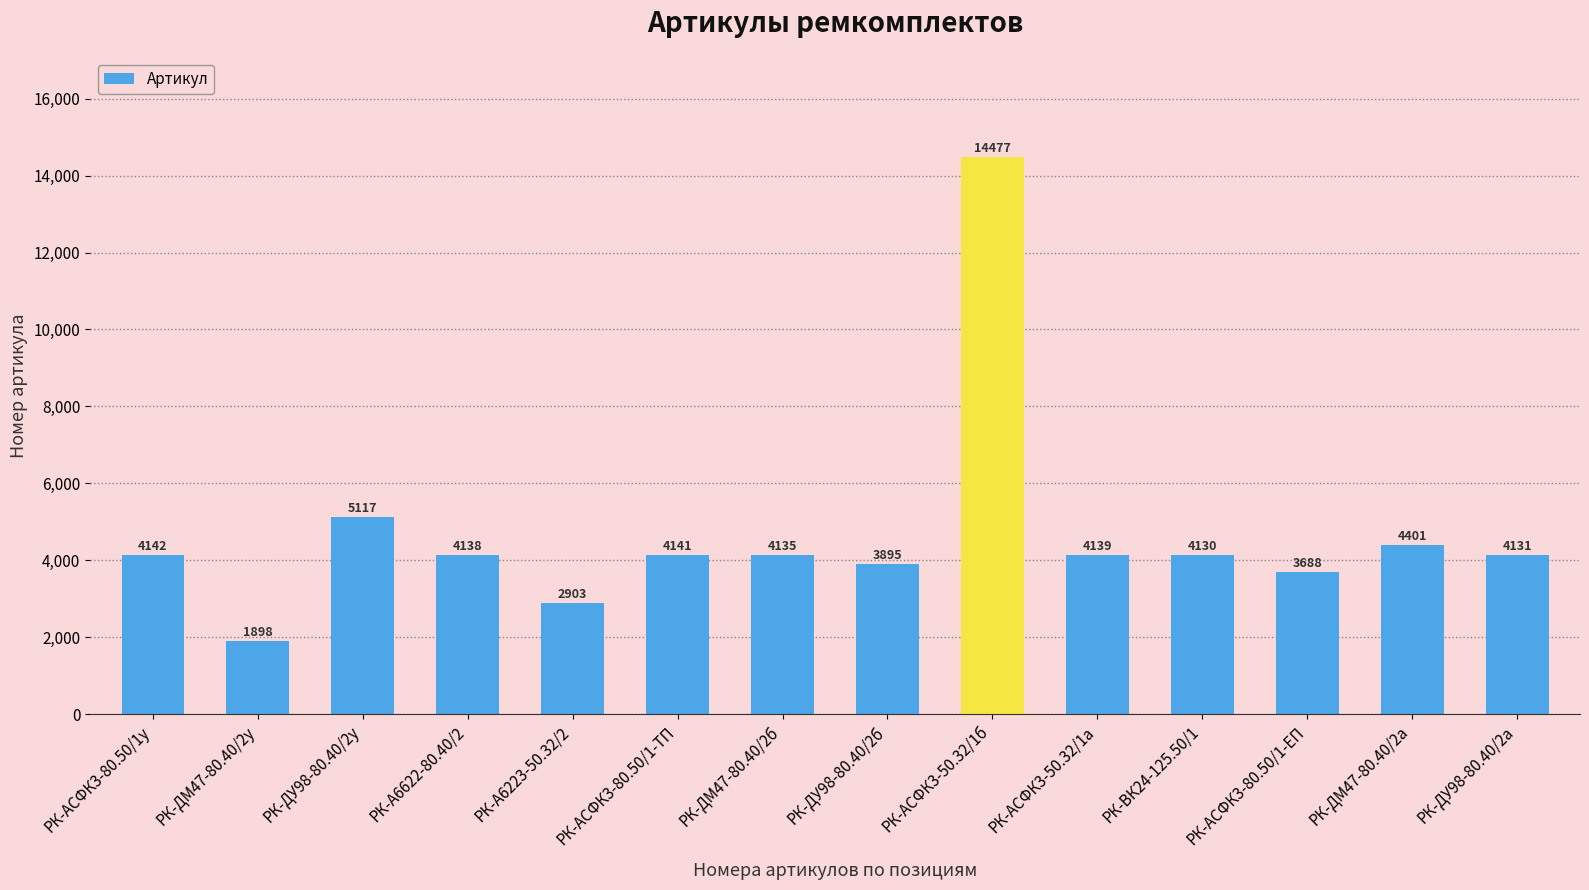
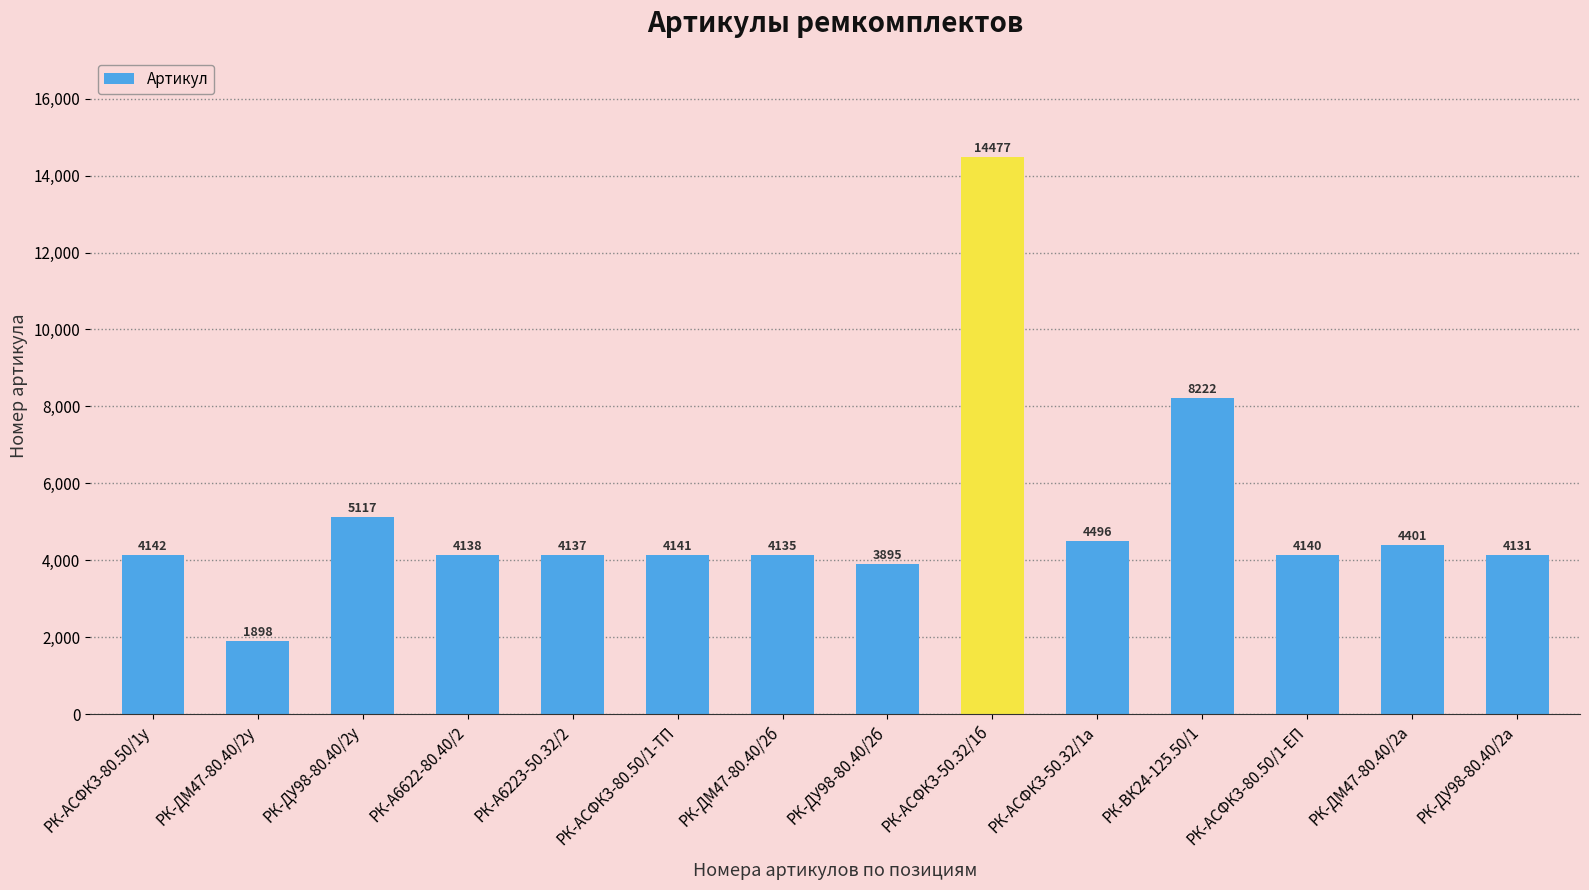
РК-А6223-50.32/2: 2903 -> 4137
РК-АСФК3-50.32/1а: 4139 -> 4496
РК-ВК24-125.50/1: 4130 -> 8222
РК-АСФК3-80.50/1-ЕП: 3688 -> 4140
